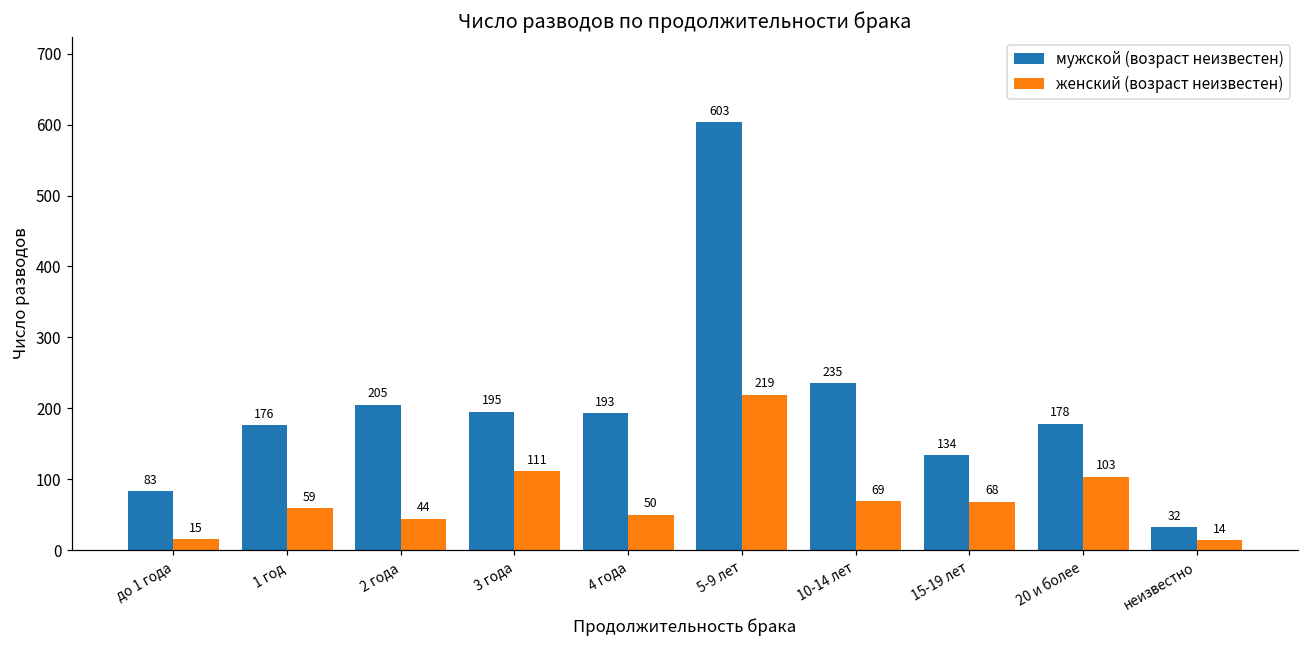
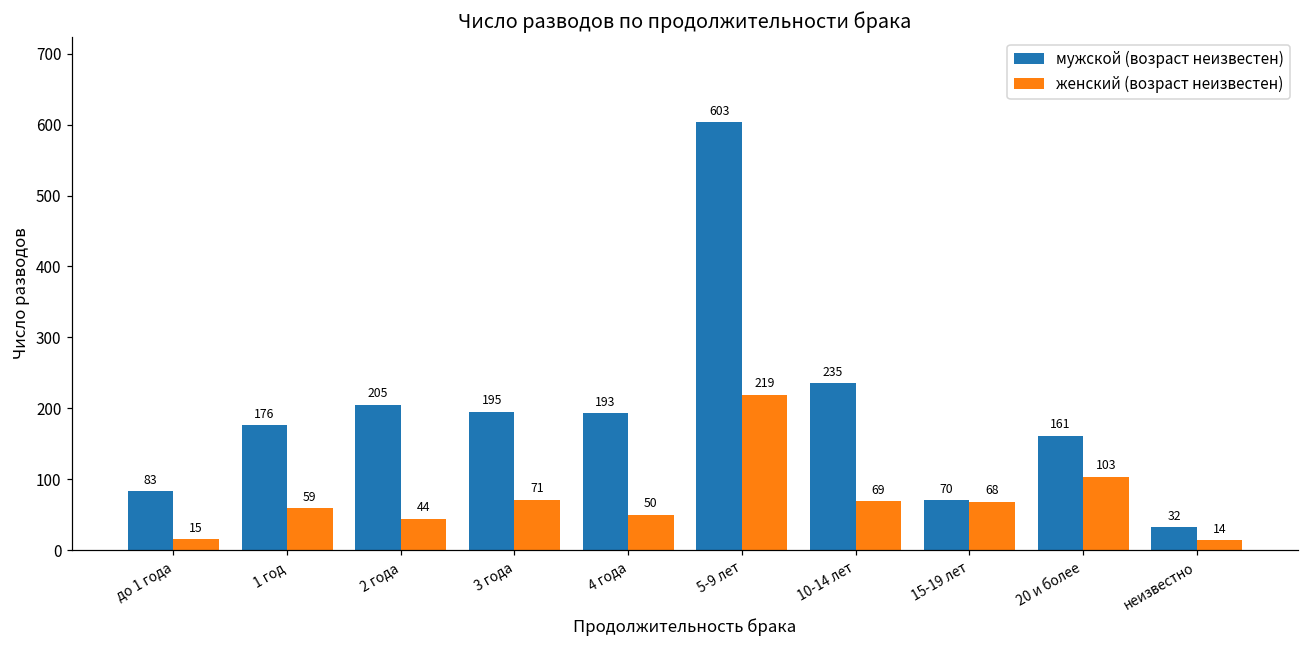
женский (возраст неизвестен), 3 года: 111 -> 71
мужской (возраст неизвестен), 15-19 лет: 134 -> 70
мужской (возраст неизвестен), 20 и более: 178 -> 161
